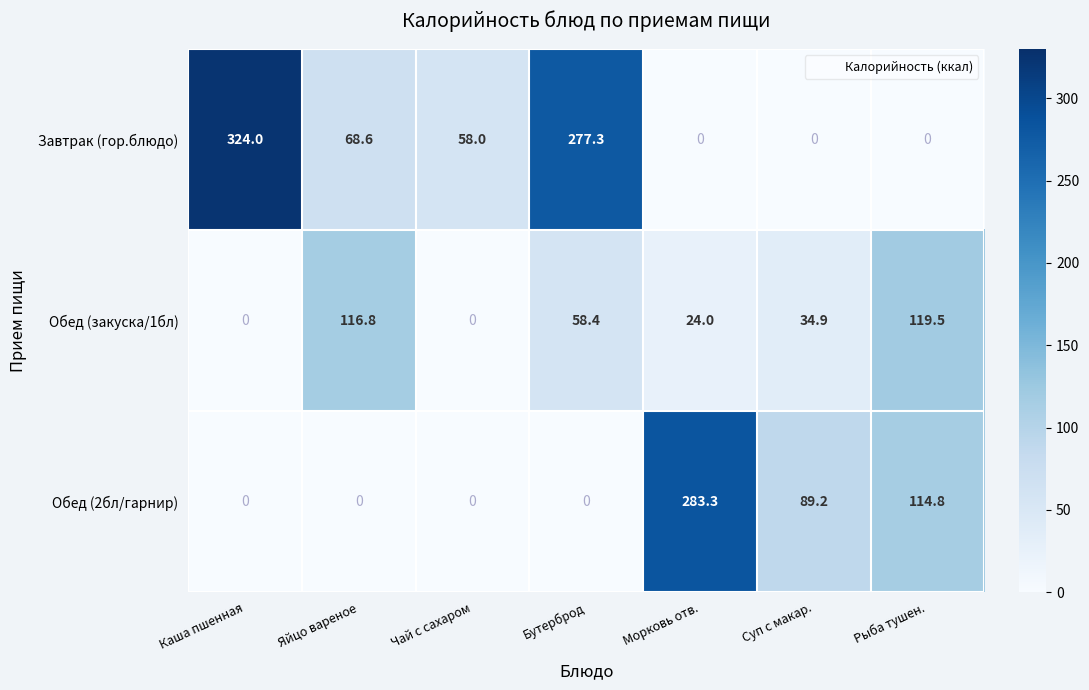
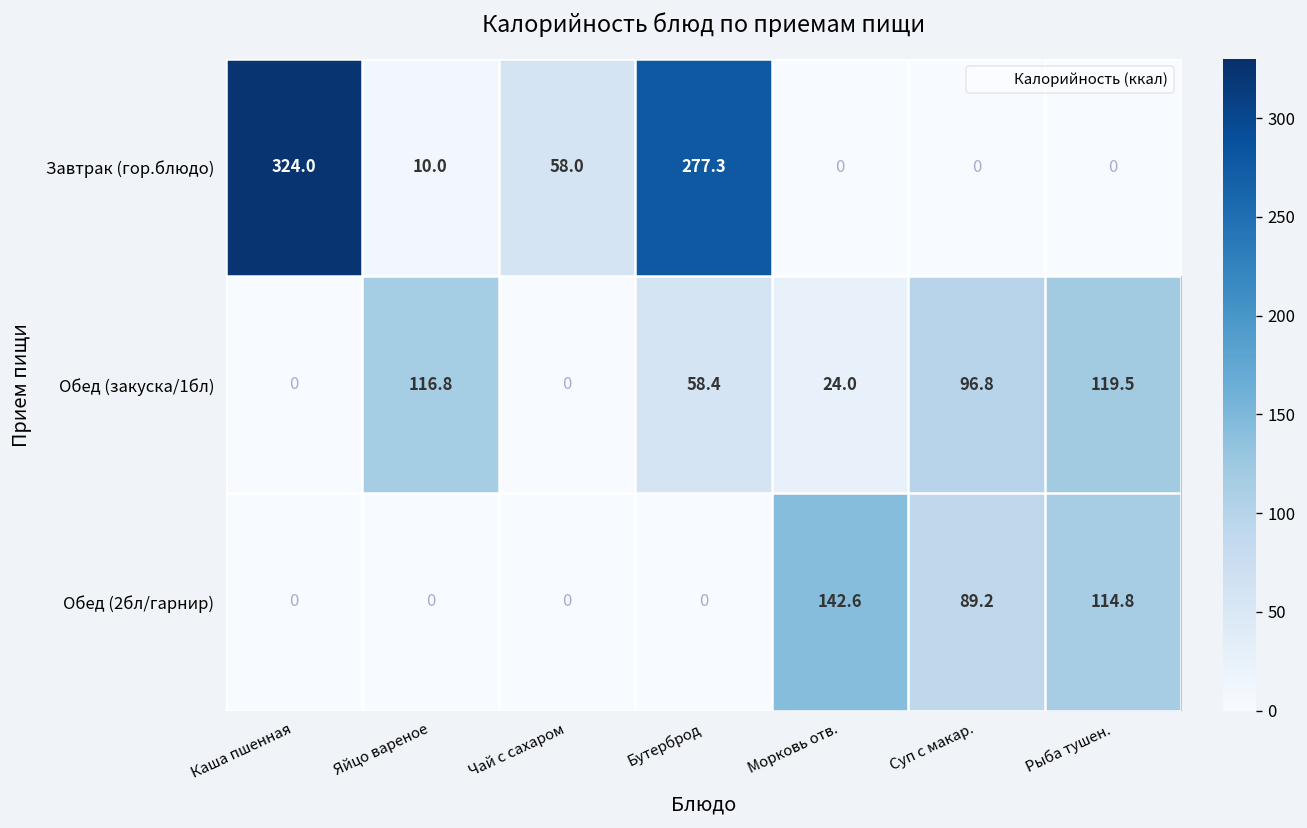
Завтрак (гор.блюдо), Яйцо вареное: 68.6 -> 10.0
Обед (закуска/1бл), Суп с макар.: 34.9 -> 96.8
Обед (2бл/гарнир), Морковь отв.: 283.3 -> 142.6
